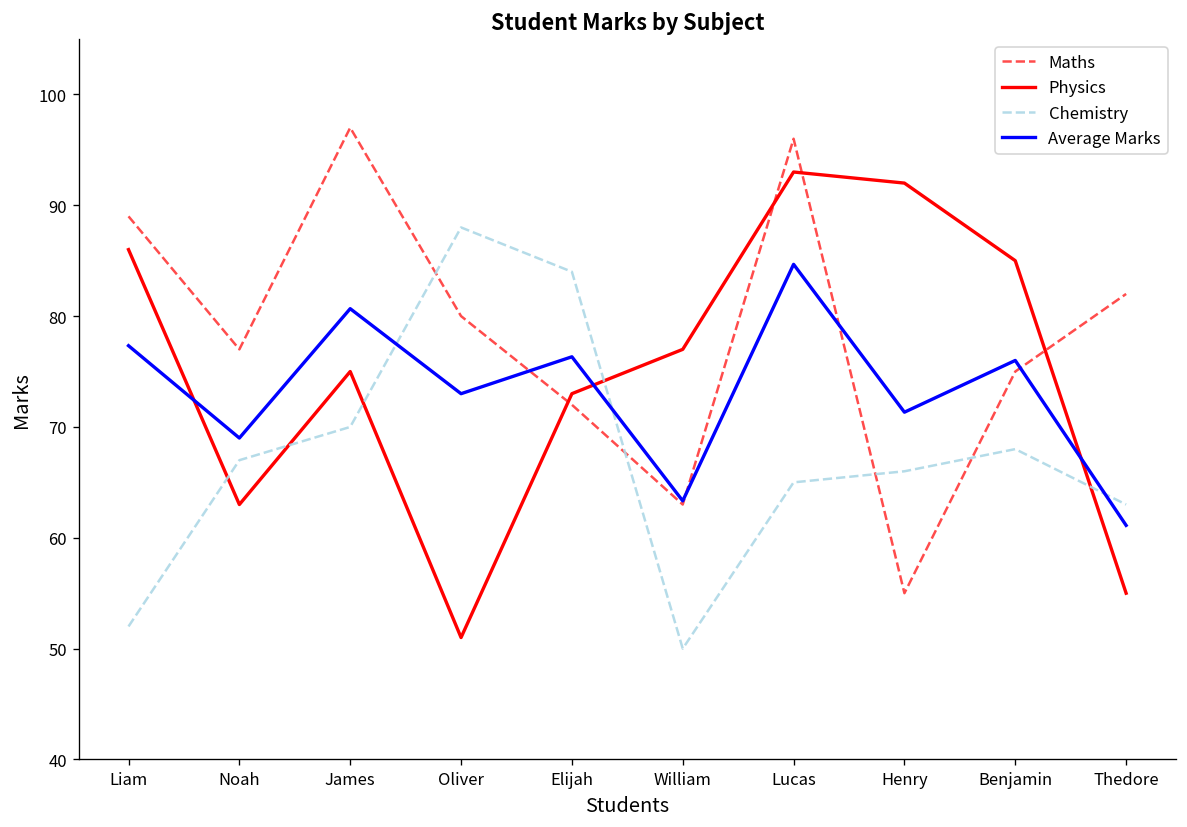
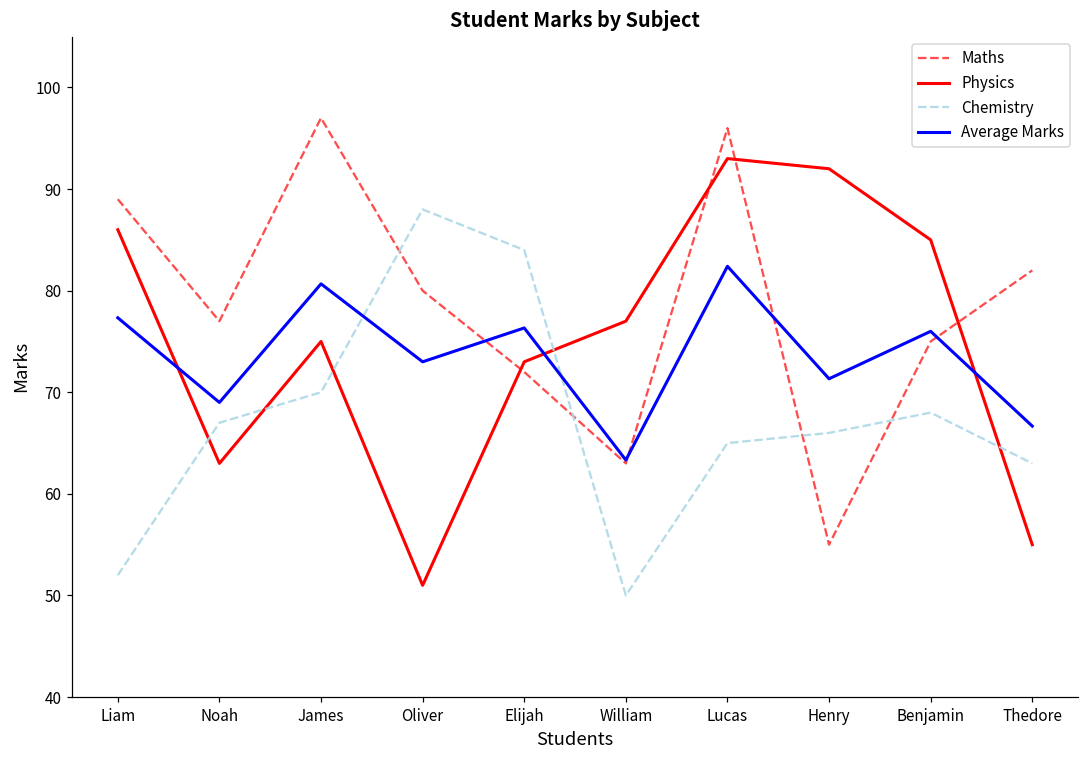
Average Marks, Lucas: 85 -> 82
Average Marks, Thedore: 61 -> 67
